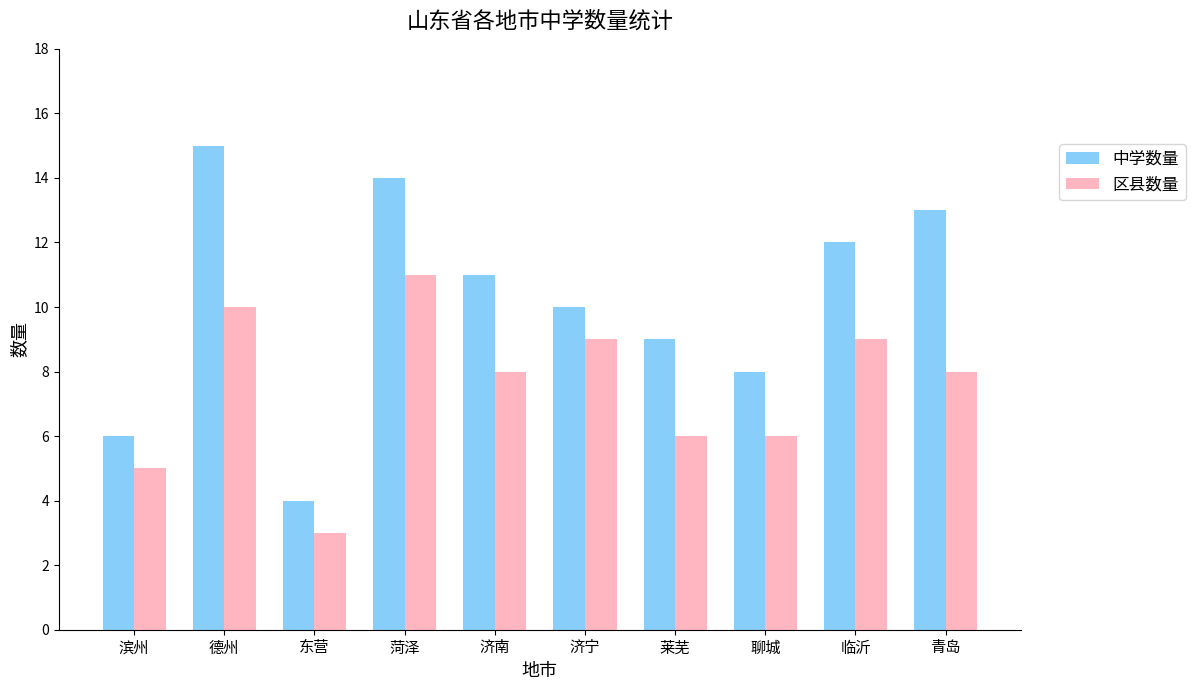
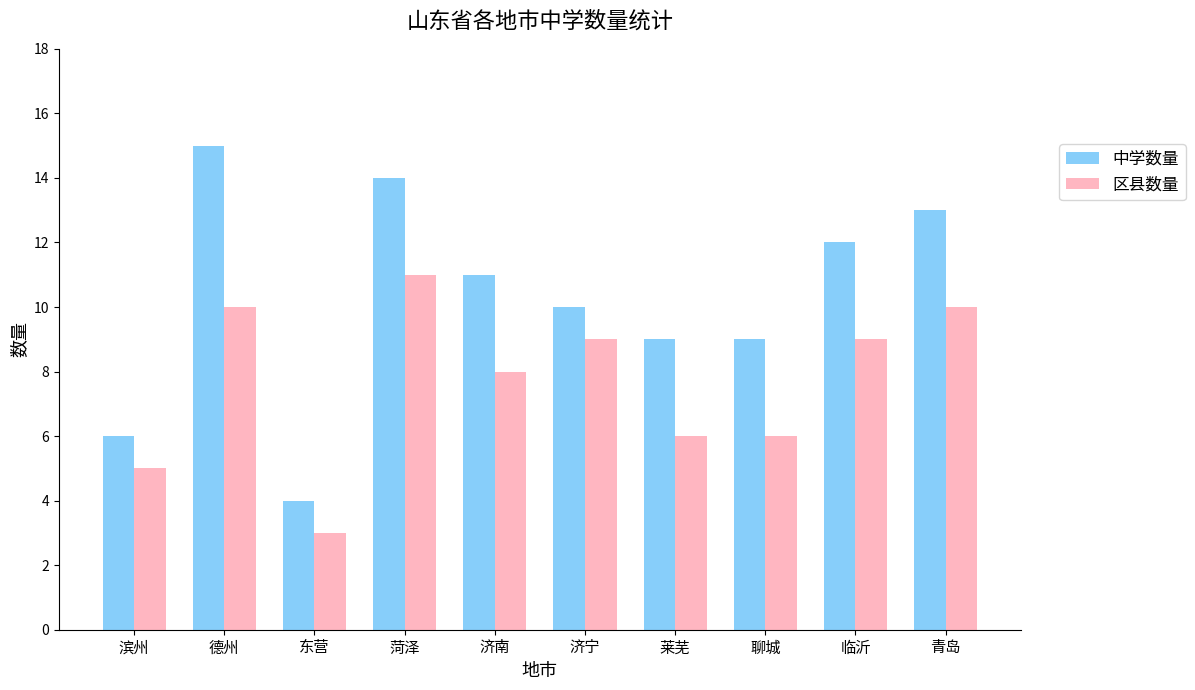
中学数量, 聊城: 8 -> 9
区县数量, 青岛: 8 -> 10
